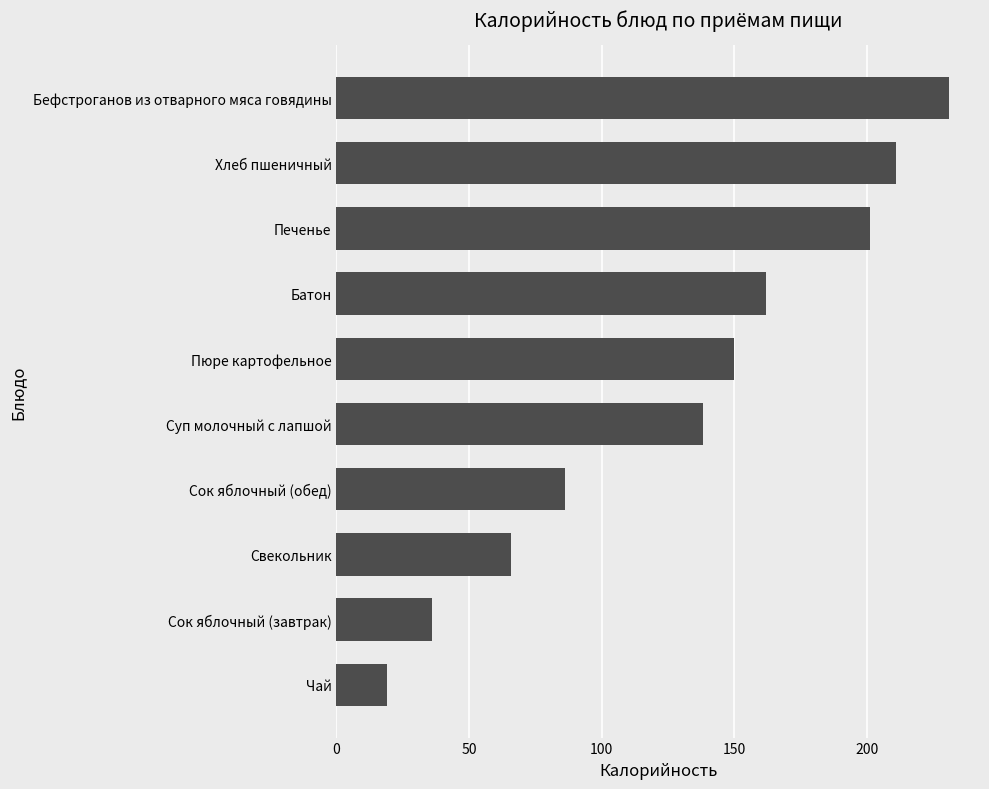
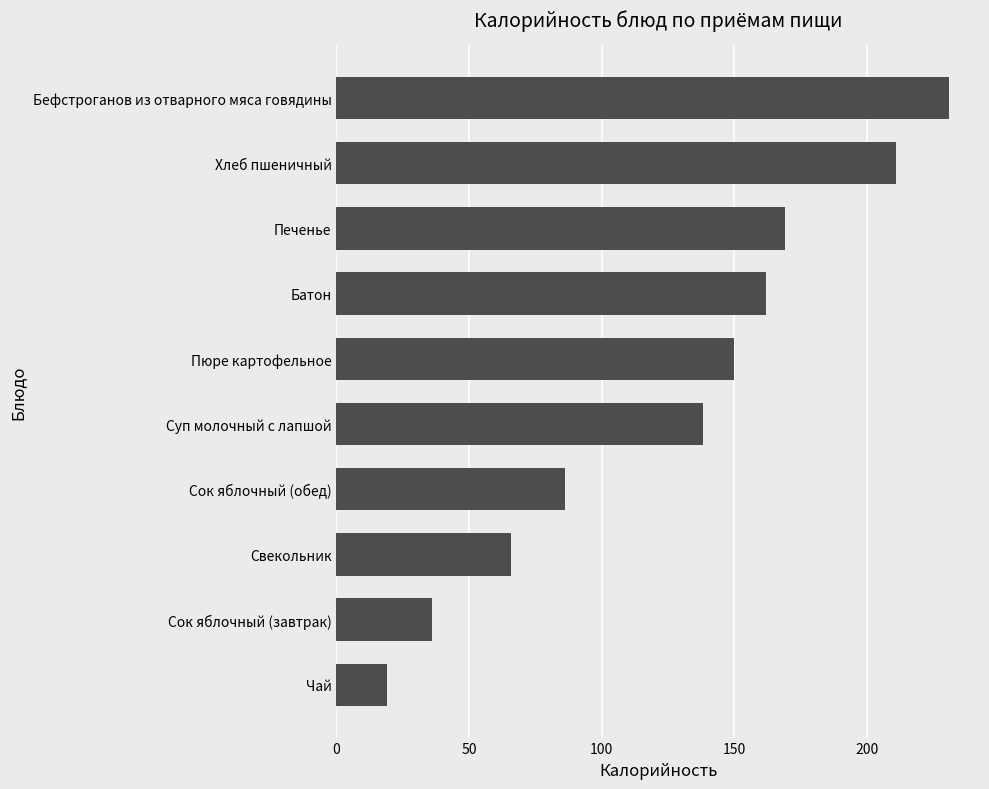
Печенье: 201 -> 169
